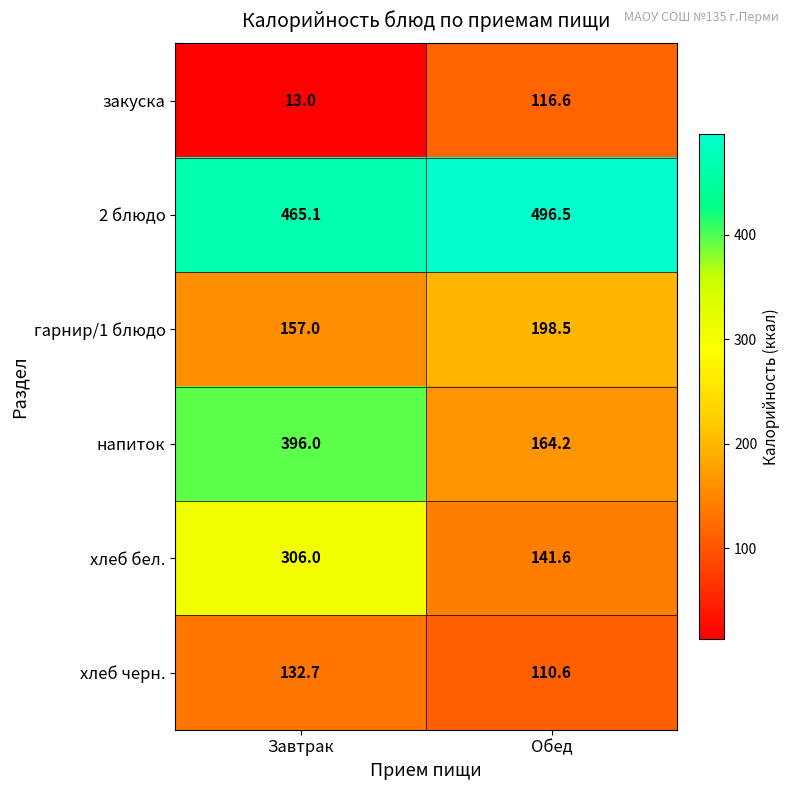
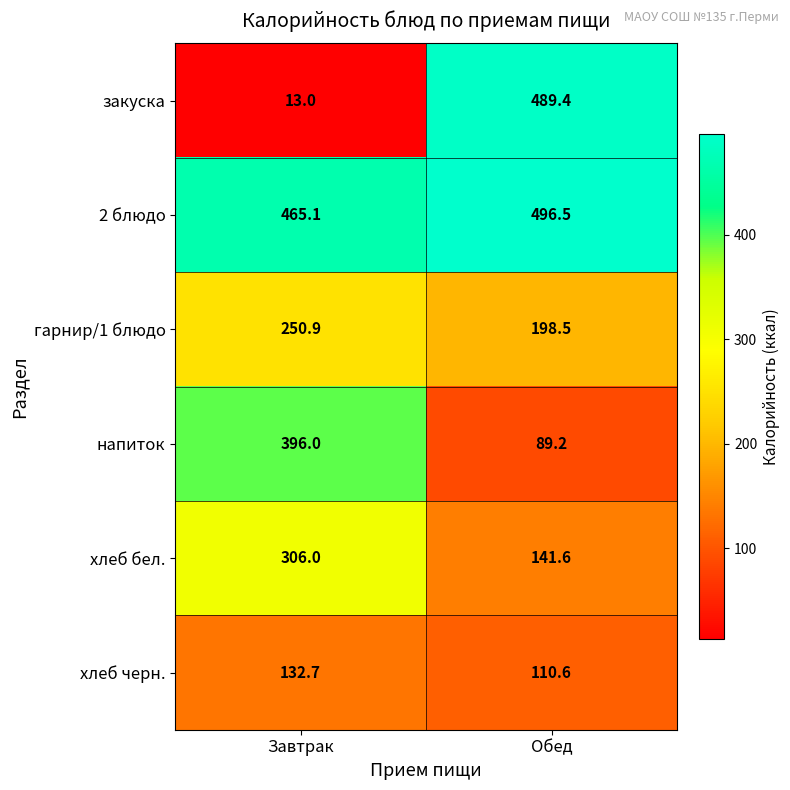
закуска, Обед: 116.6 -> 489.4
гарнир/1 блюдо, Завтрак: 157.0 -> 250.9
напиток, Обед: 164.2 -> 89.2
